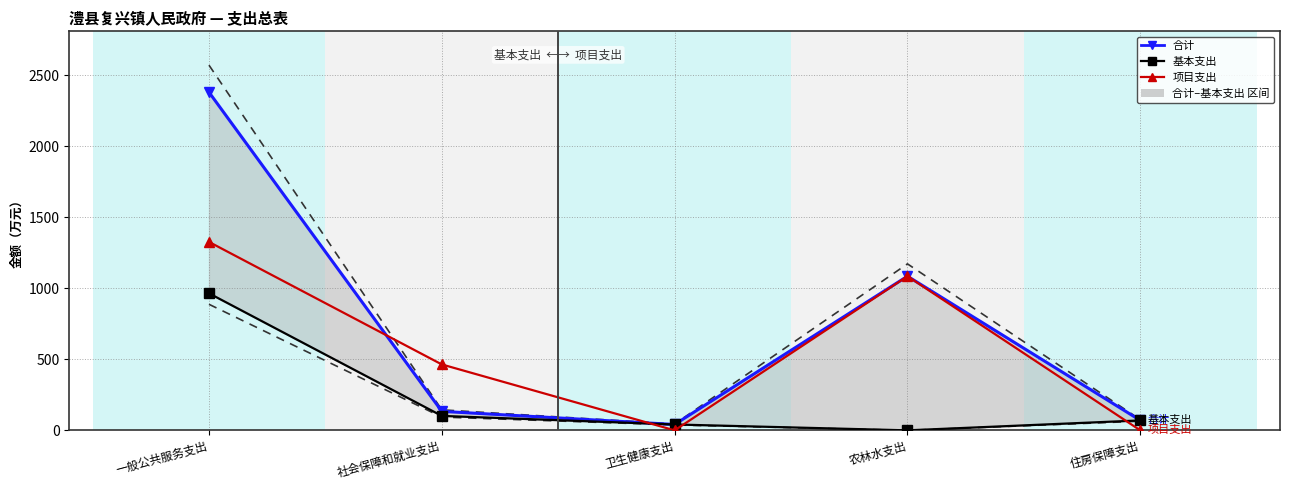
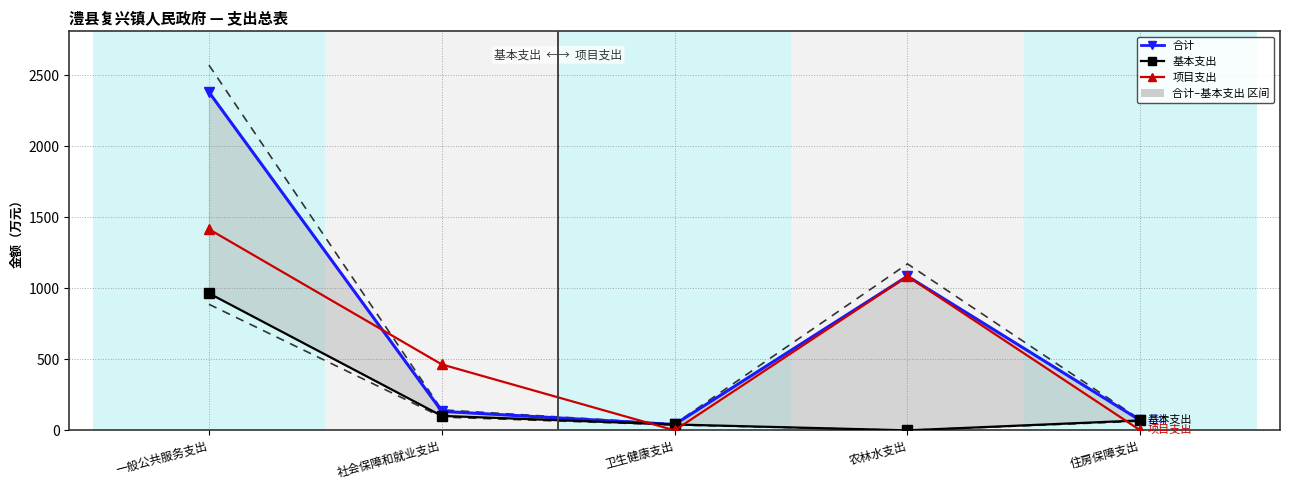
项目支出, 一般公共服务支出: 1330 -> 1420
